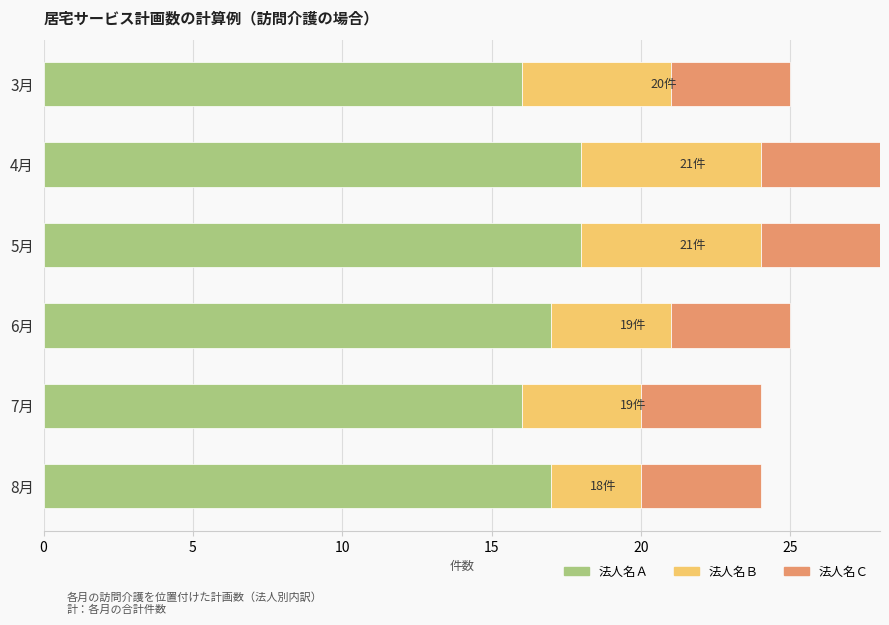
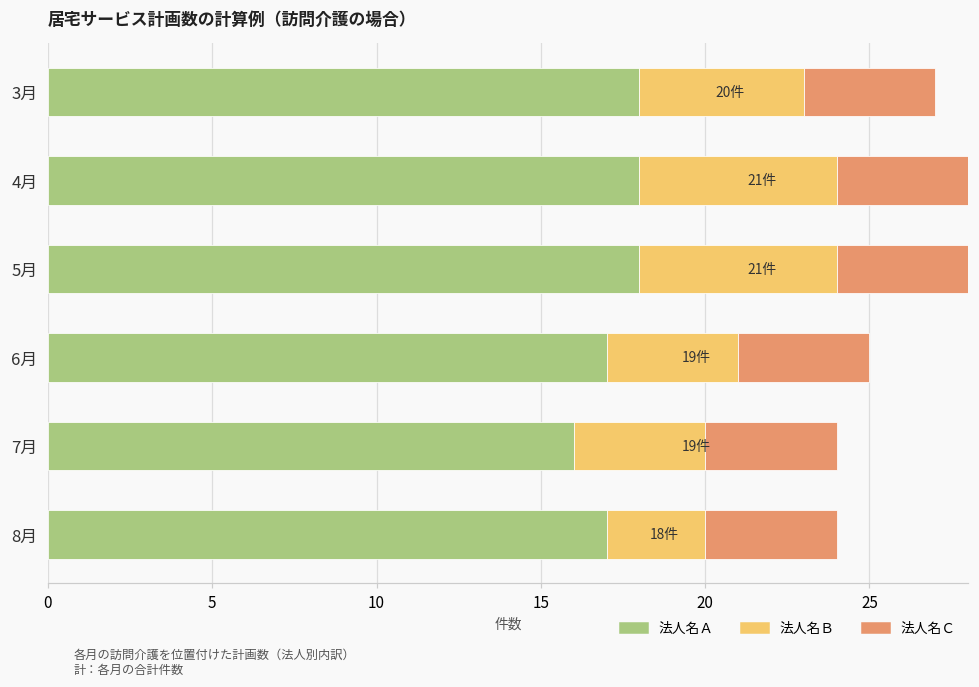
法人名Ａ, 3月: 16 -> 18
